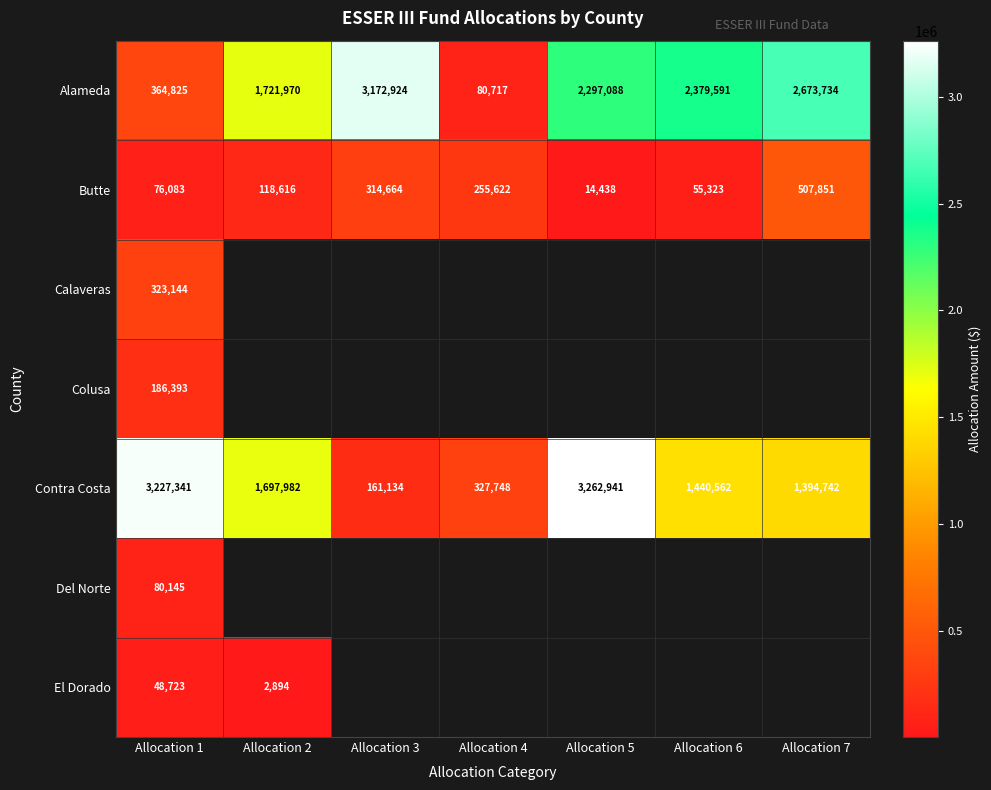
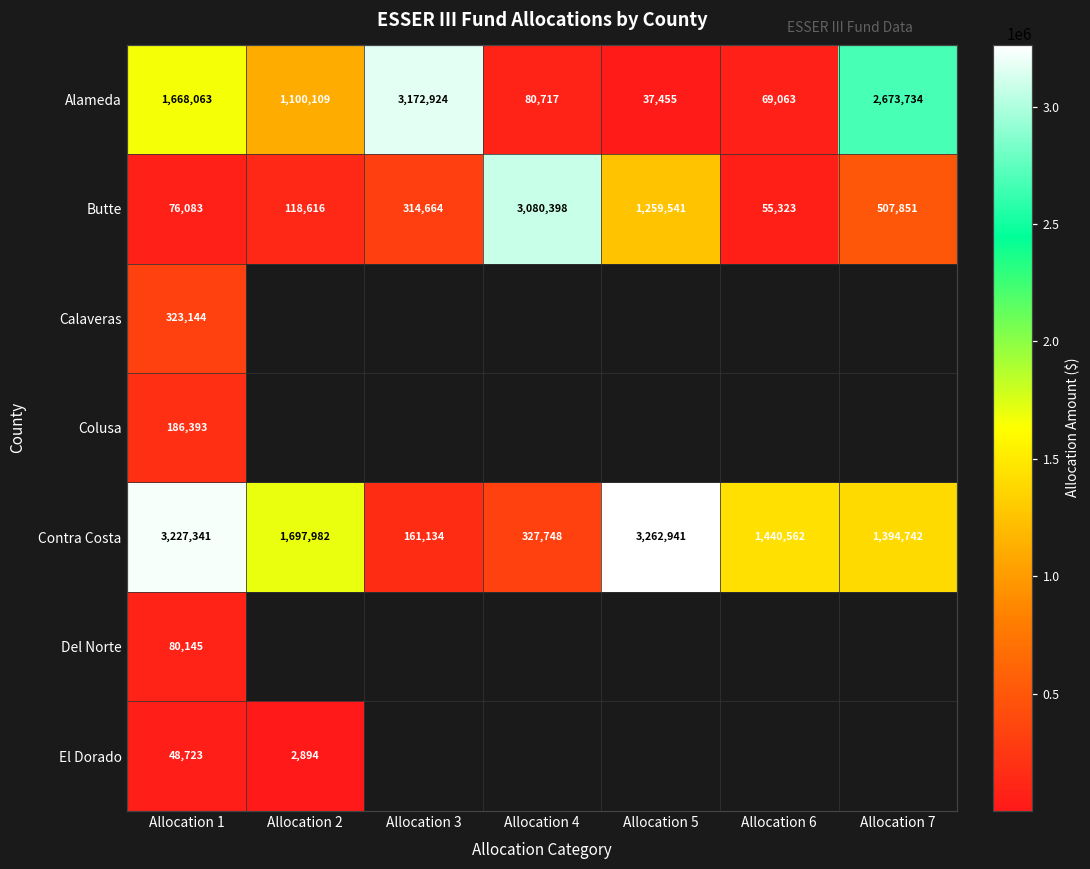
Alameda, Allocation 1: 364,825 -> 1,668,063
Alameda, Allocation 2: 1,721,970 -> 1,100,109
Alameda, Allocation 5: 2,297,088 -> 37,455
Alameda, Allocation 6: 2,379,591 -> 69,063
Butte, Allocation 4: 255,622 -> 3,080,398
Butte, Allocation 5: 14,438 -> 1,259,541
